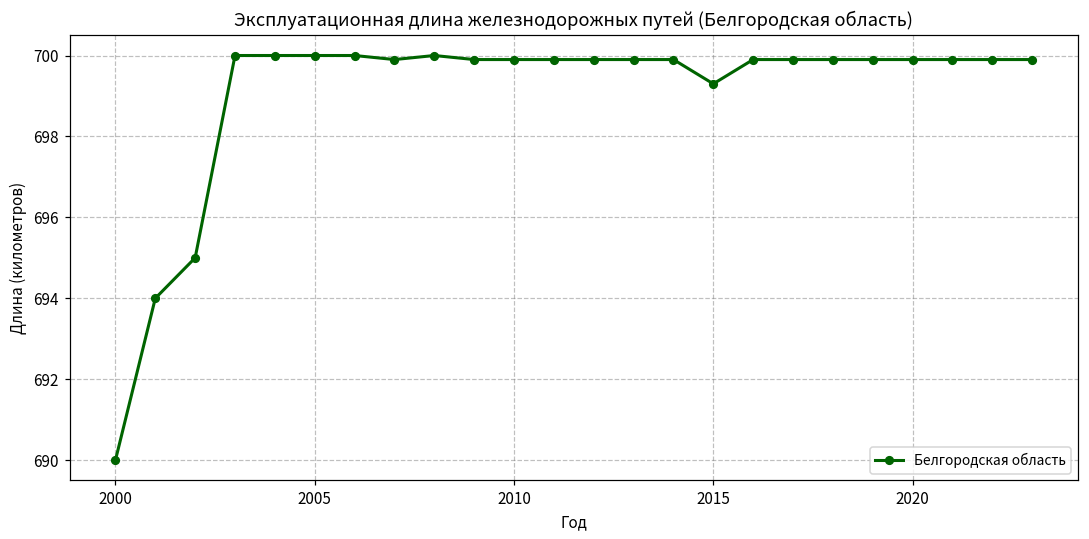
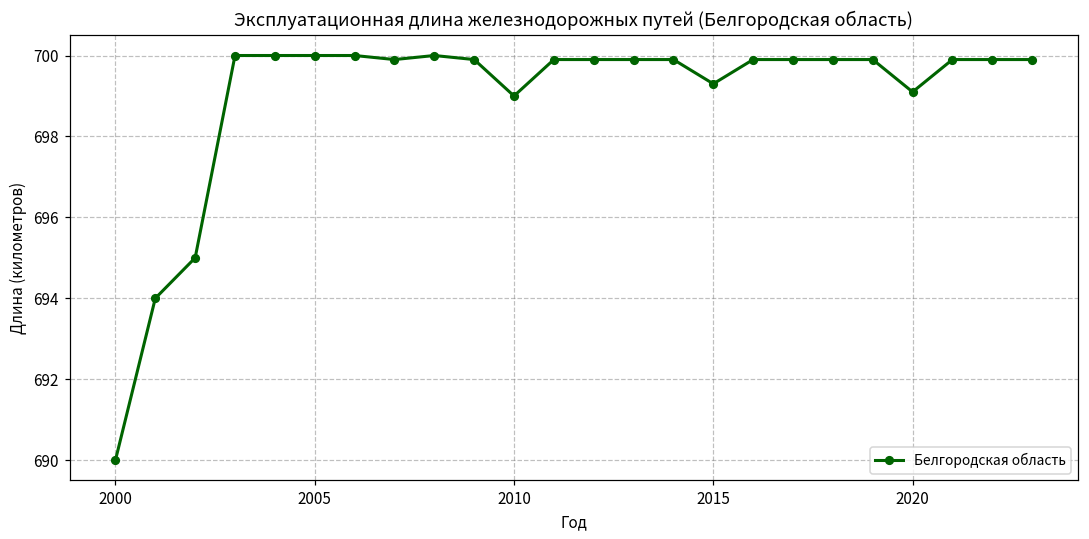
2010: 699.9 -> 699.0
2020: 699.9 -> 699.1
